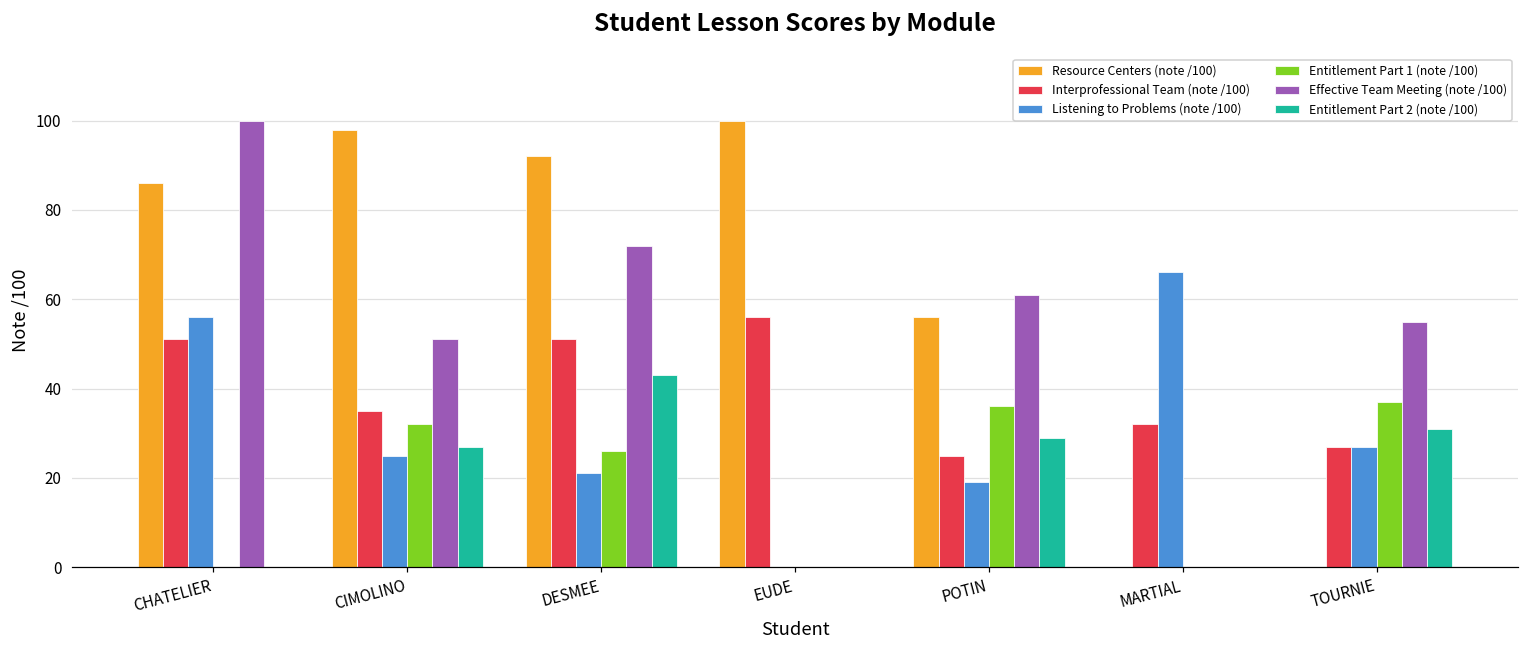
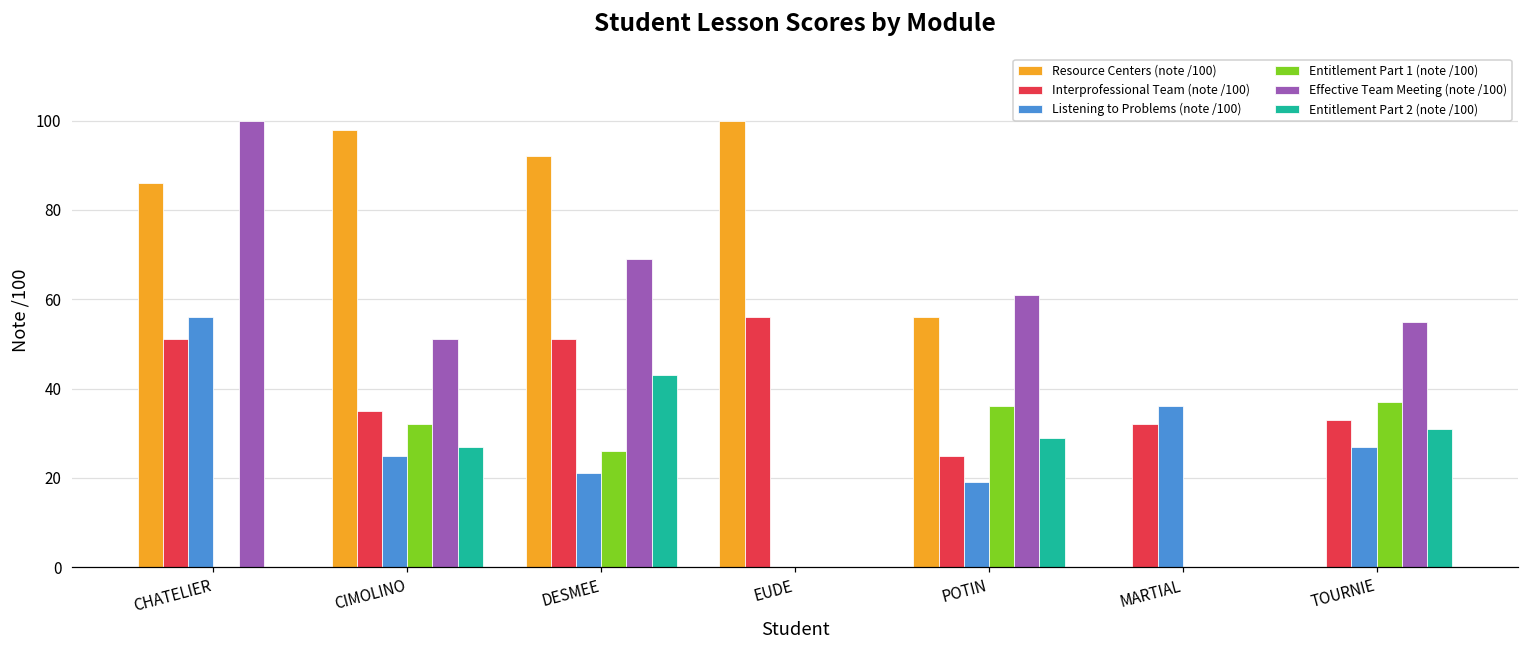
Effective Team Meeting (note /100), DESMEE: 72 -> 69
Listening to Problems (note /100), MARTIAL: 66 -> 36
Interprofessional Team (note /100), TOURNIE: 27 -> 33
